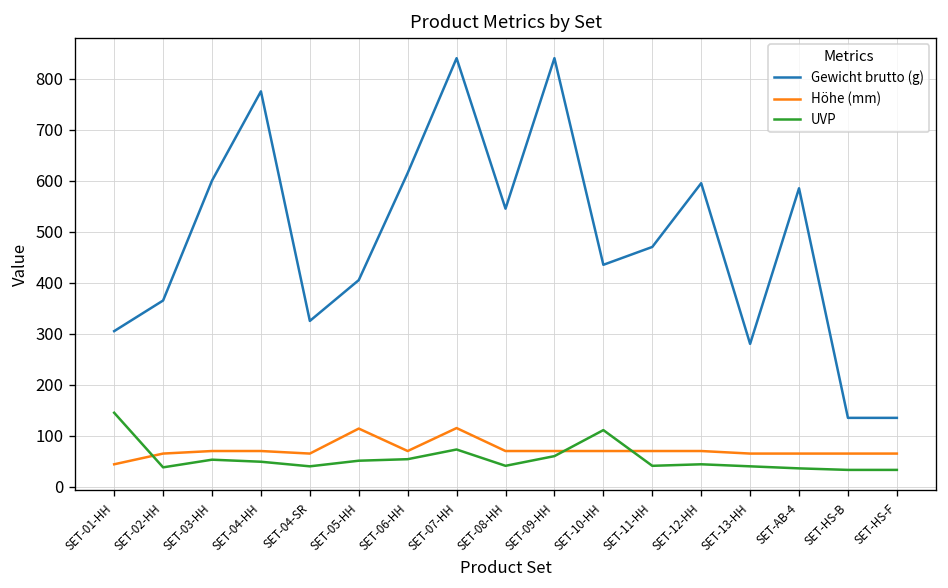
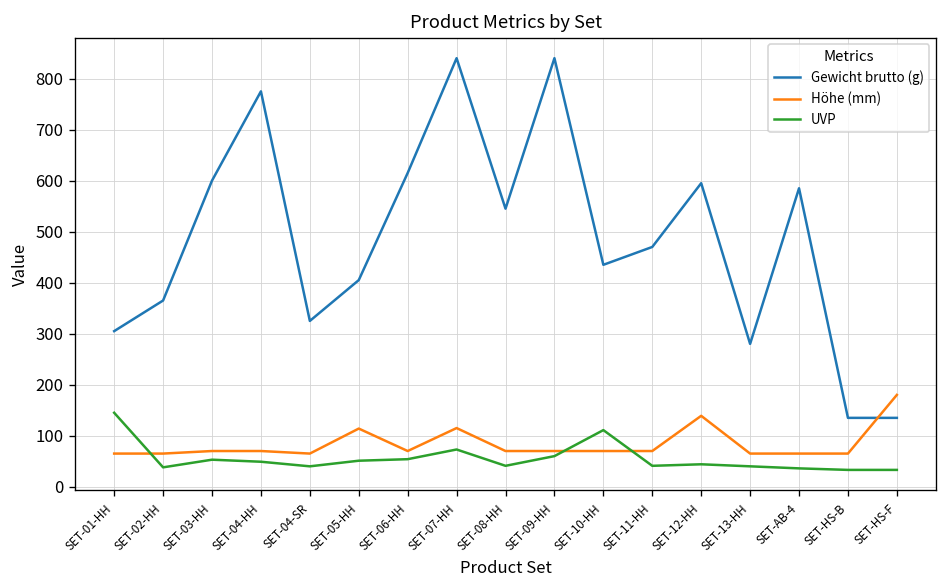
Höhe (mm), SET-01-HH: 40 -> 70
Höhe (mm), SET-12-HH: 70 -> 140
Höhe (mm), SET-HS-F: 70 -> 180
